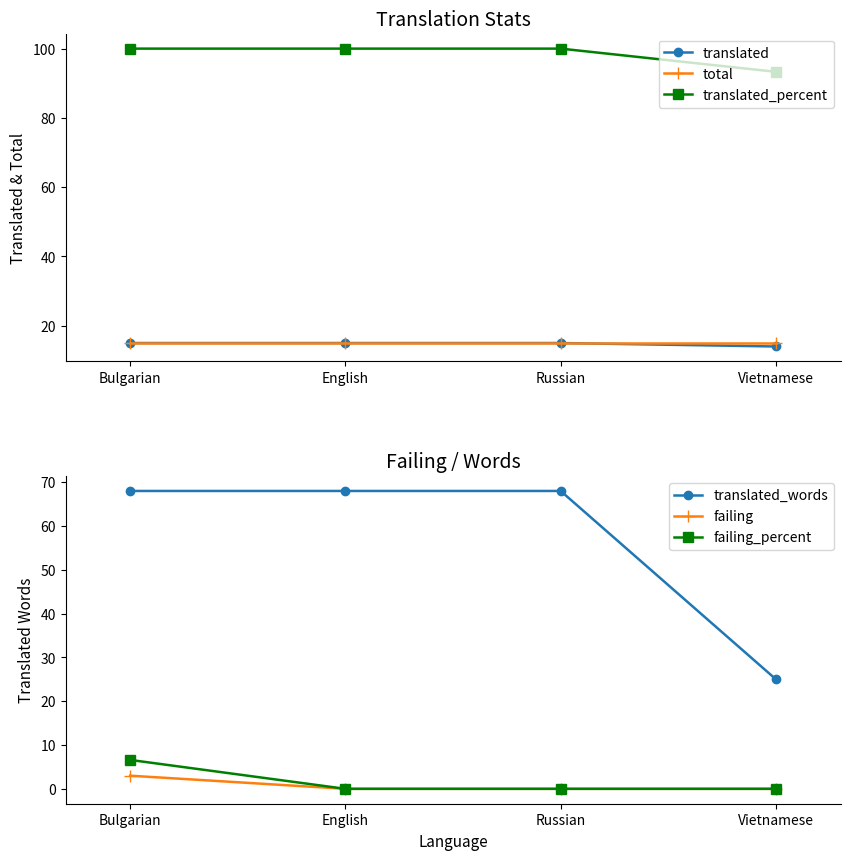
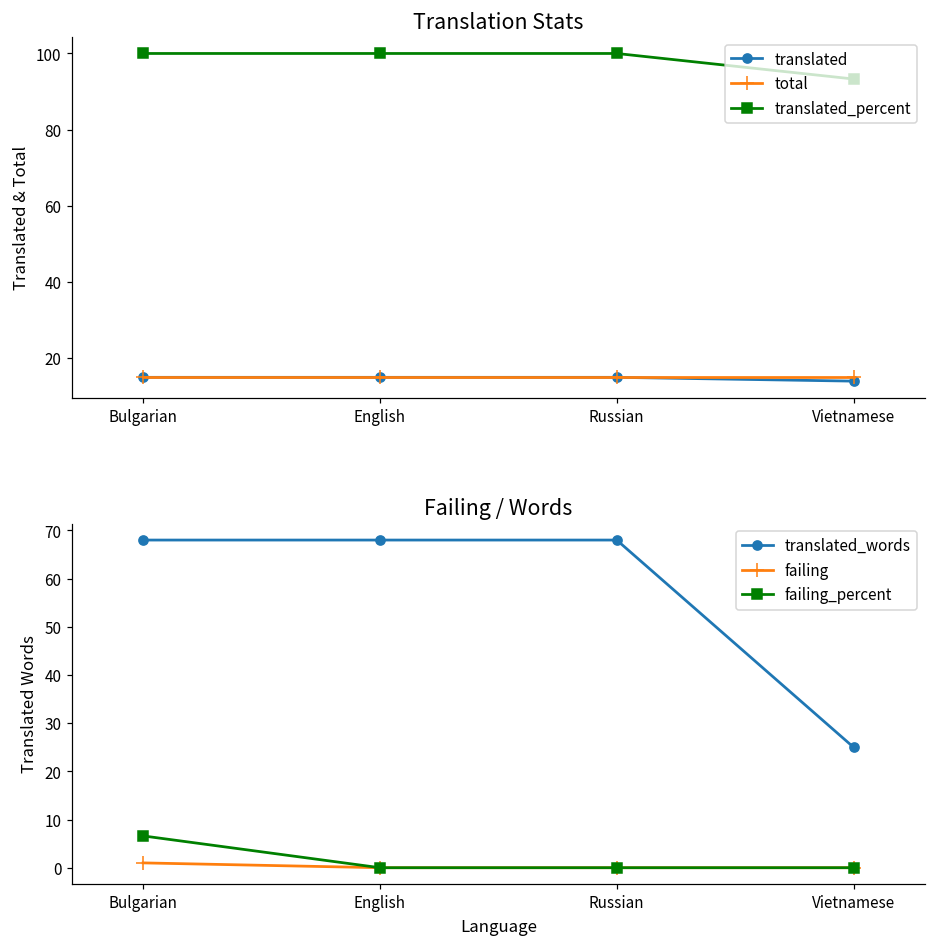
Failing / Words, failing, Bulgarian: 3 -> 1
